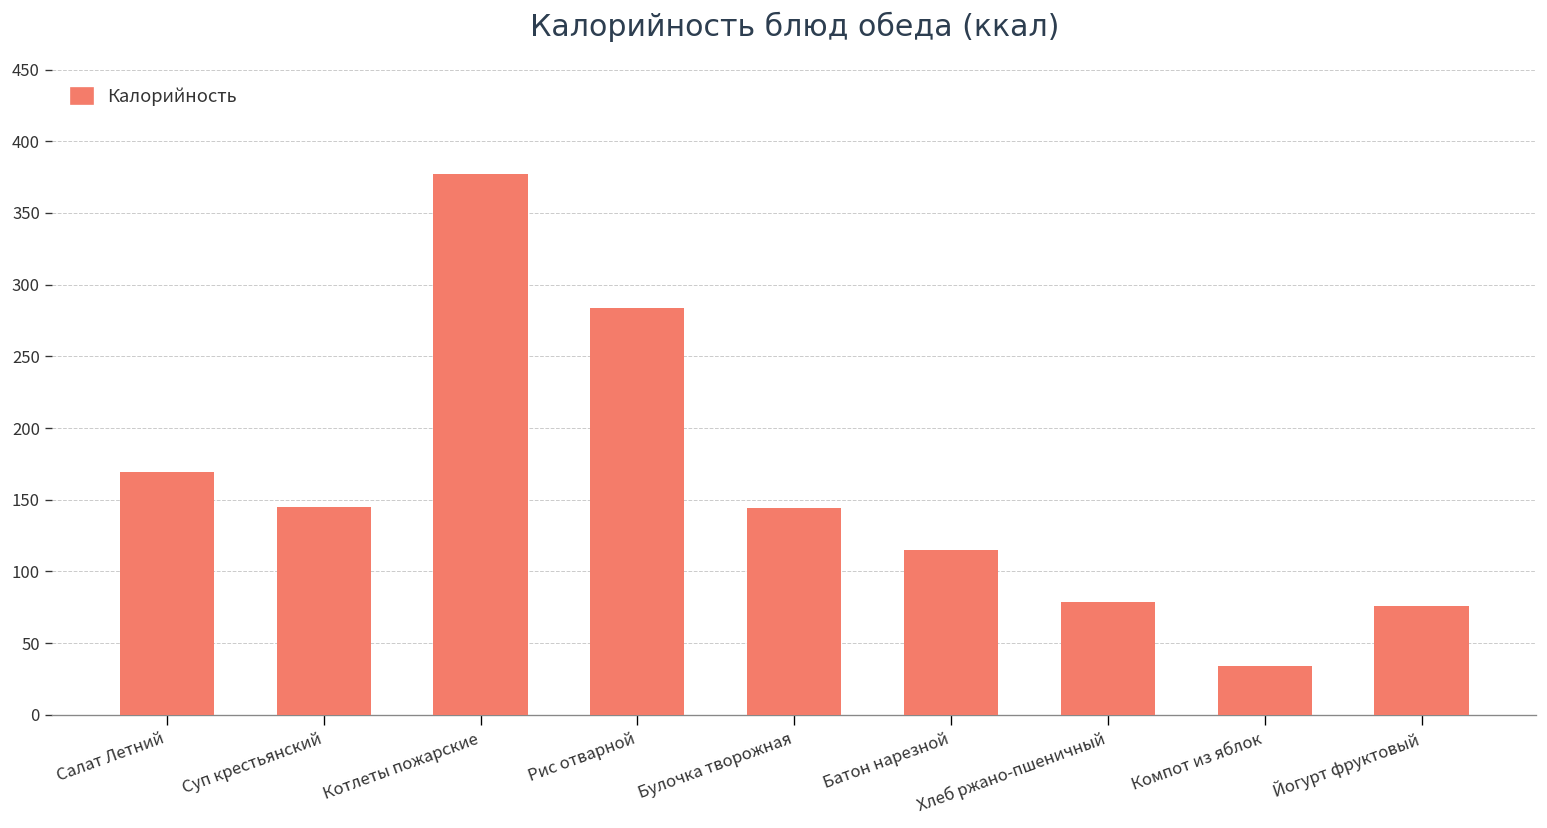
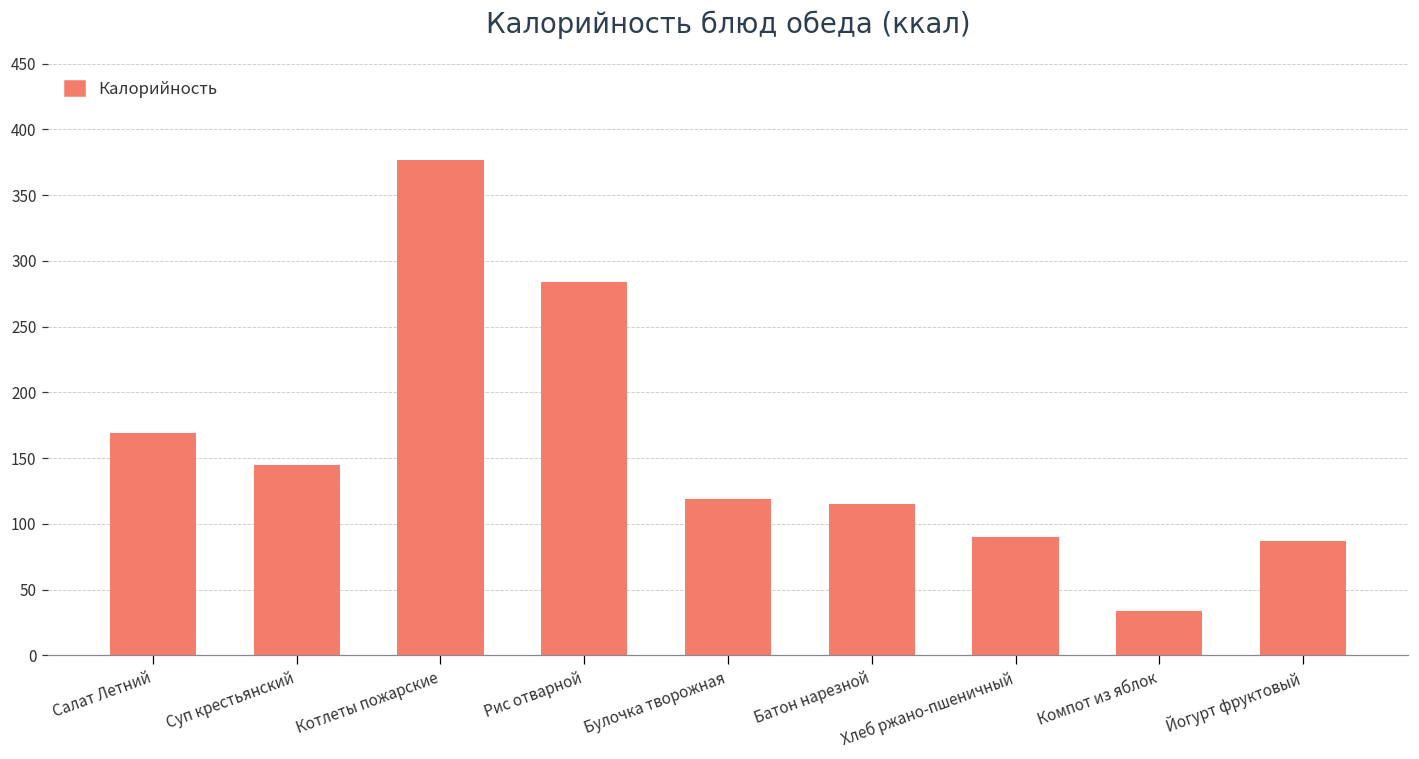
Булочка творожная: 144 -> 119
Хлеб ржано-пшеничный: 79 -> 90
Йогурт фруктовый: 76 -> 87
